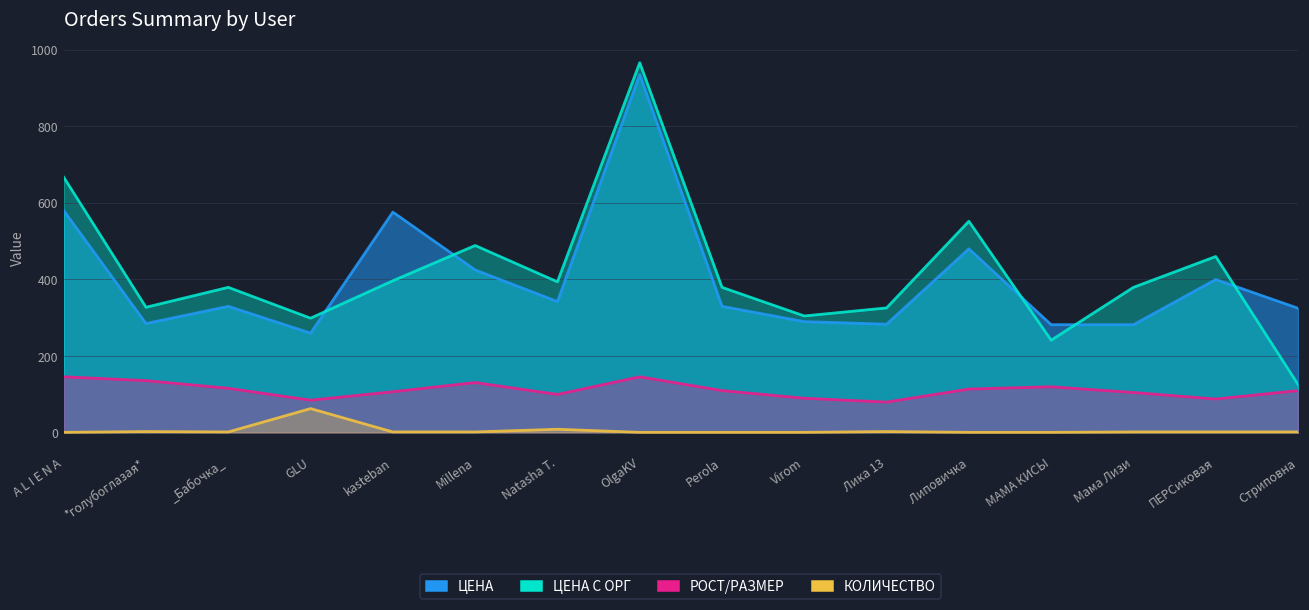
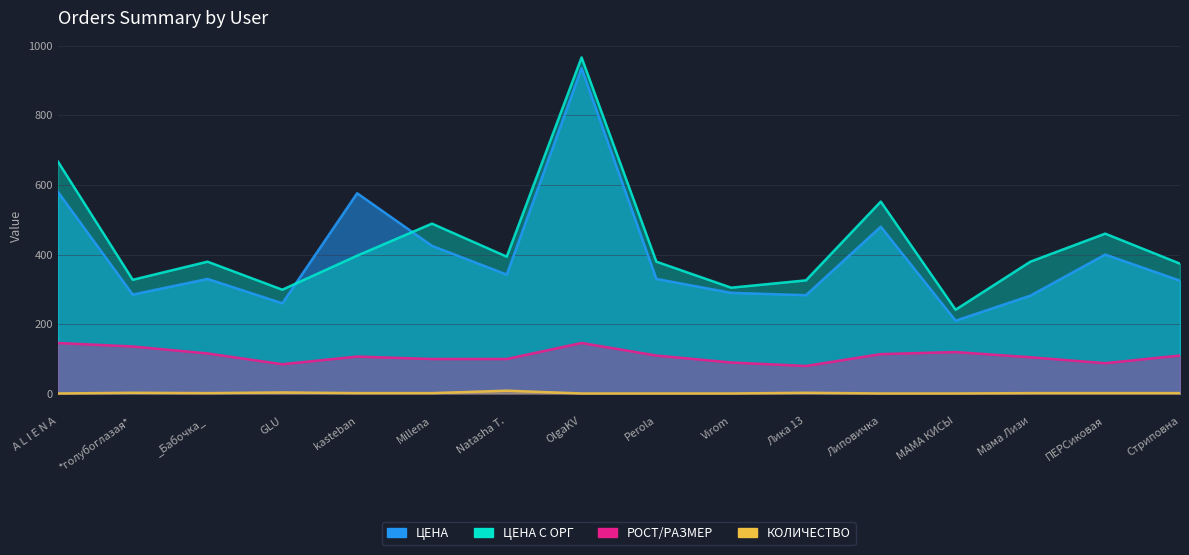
КОЛИЧЕСТВО, GLU: 60 -> 0
РОСТ/РАЗМЕР, Millena: 130 -> 100
ЦЕНА, МАМА КИСЫ: 280 -> 210
ЦЕНА С ОРГ, Стриповна: 130 -> 370
